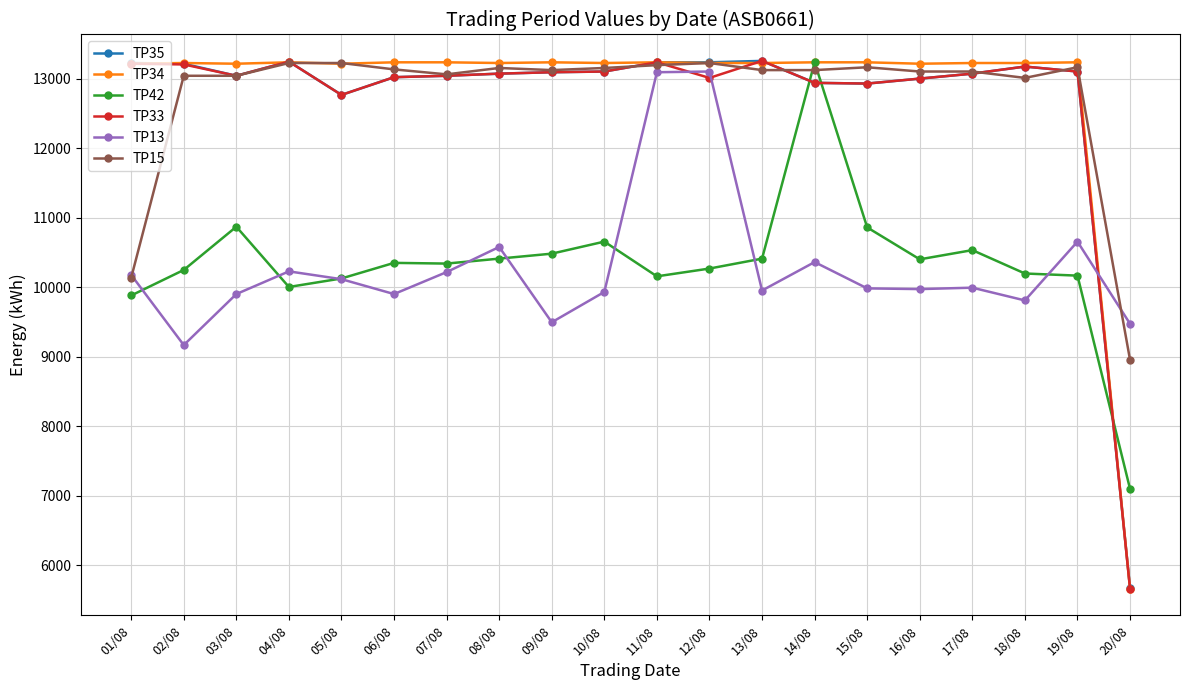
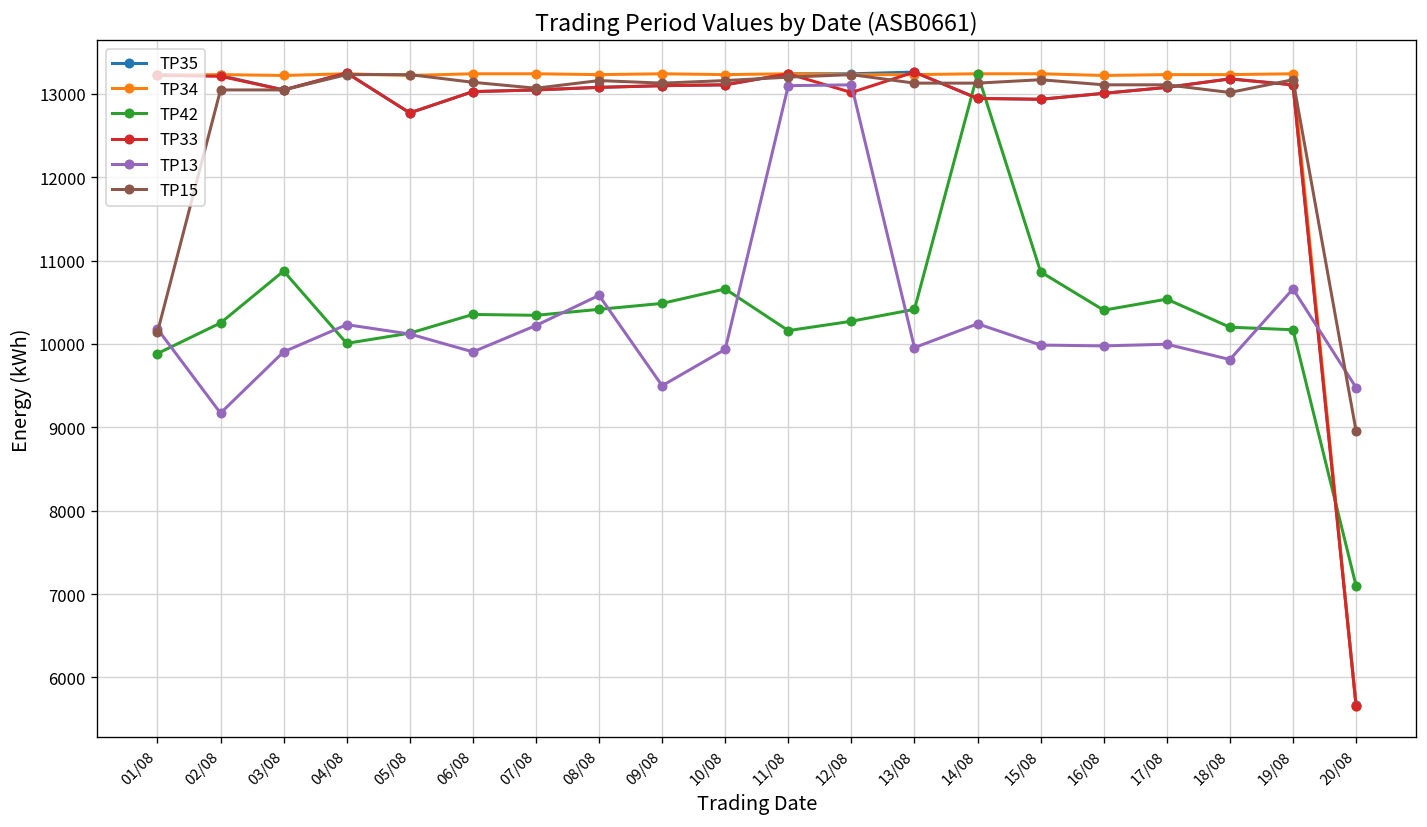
TP13, 14/08: 10400 -> 10200
